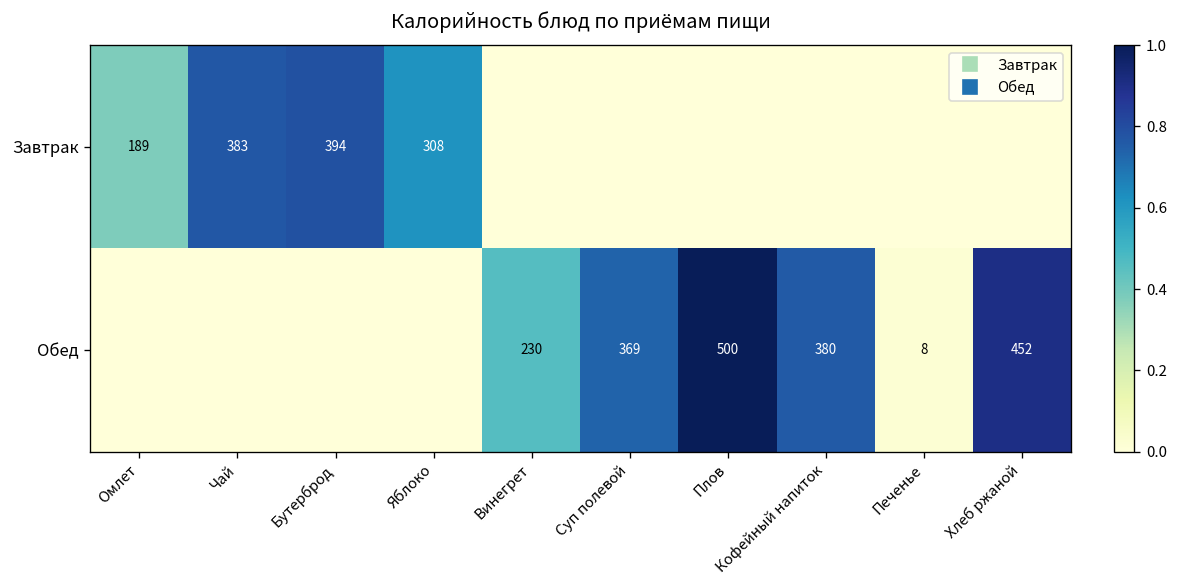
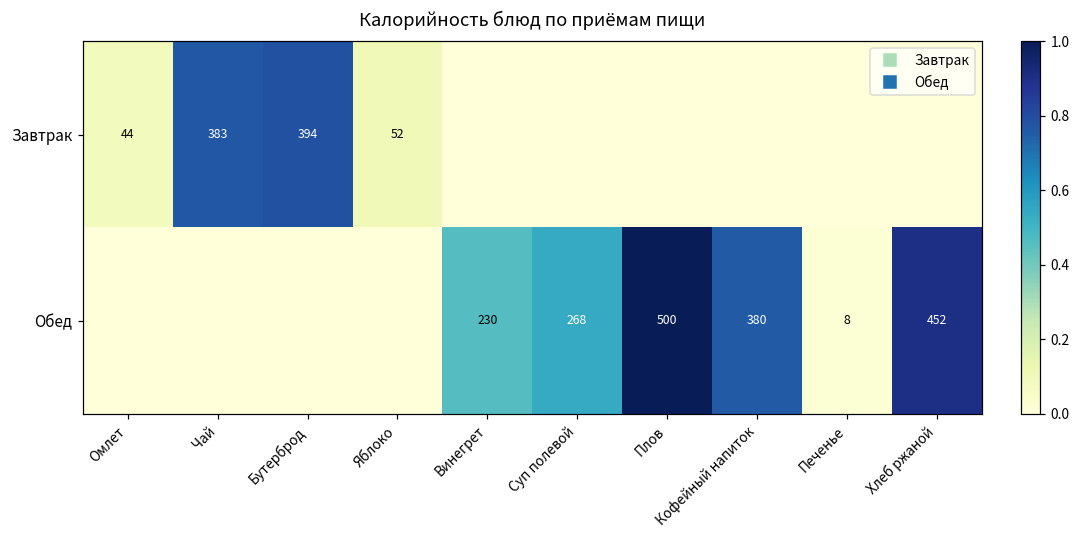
Завтрак, Омлет: 189 -> 44
Завтрак, Яблоко: 308 -> 52
Обед, Суп полевой: 369 -> 268
